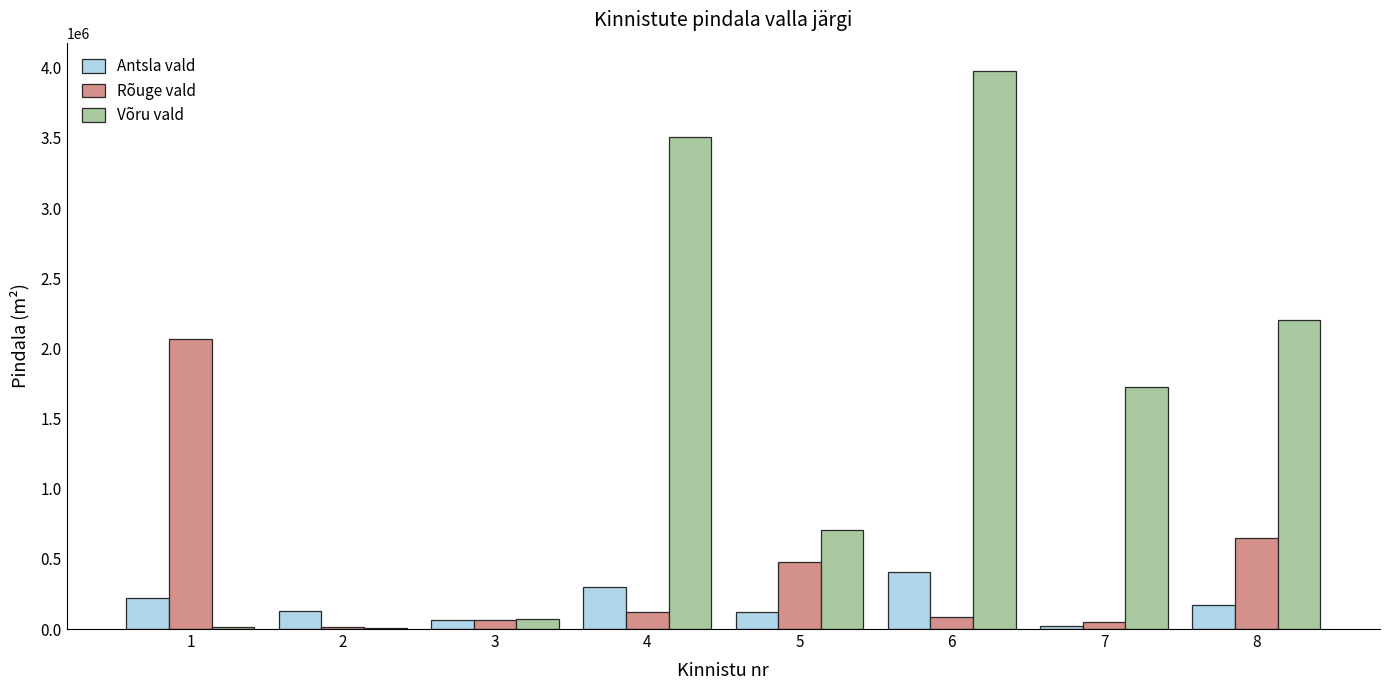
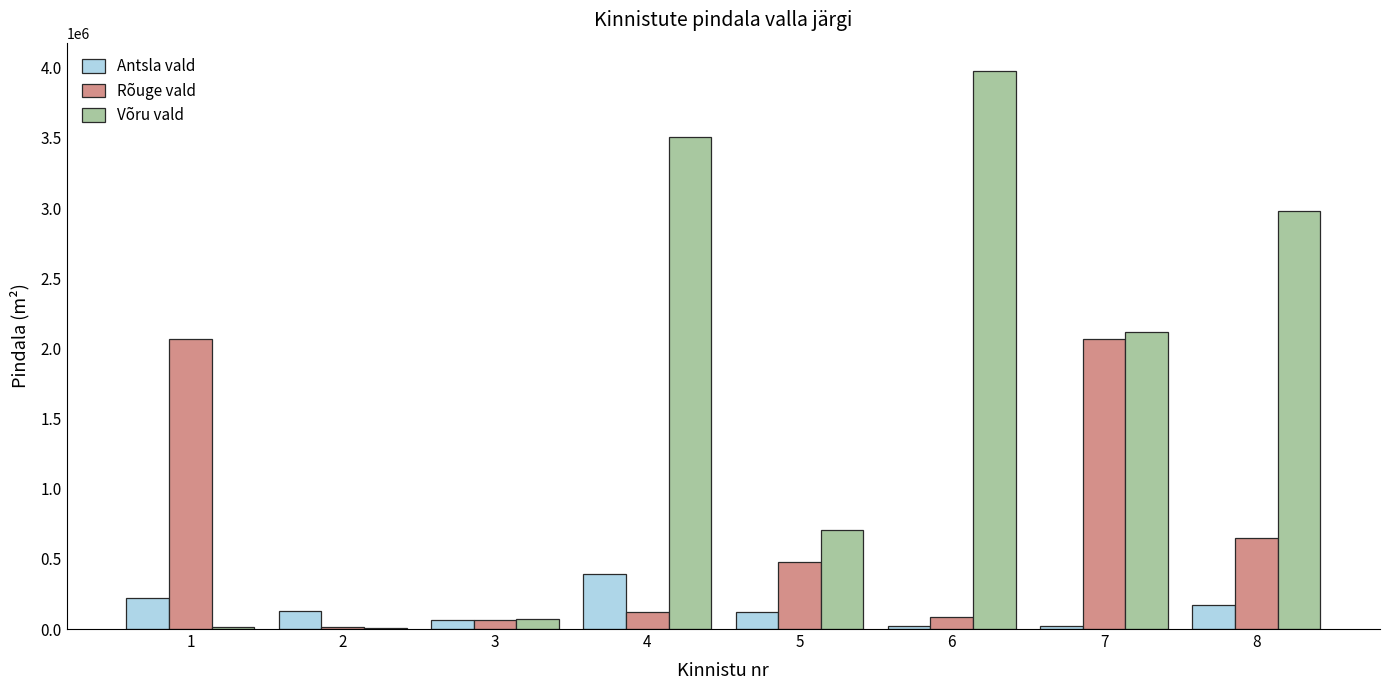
Antsla vald, 4: 300000 -> 390000
Antsla vald, 6: 410000 -> 20000
Rõuge vald, 7: 50000 -> 2070000
Võru vald, 7: 1720000 -> 2120000
Võru vald, 8: 2200000 -> 2980000
